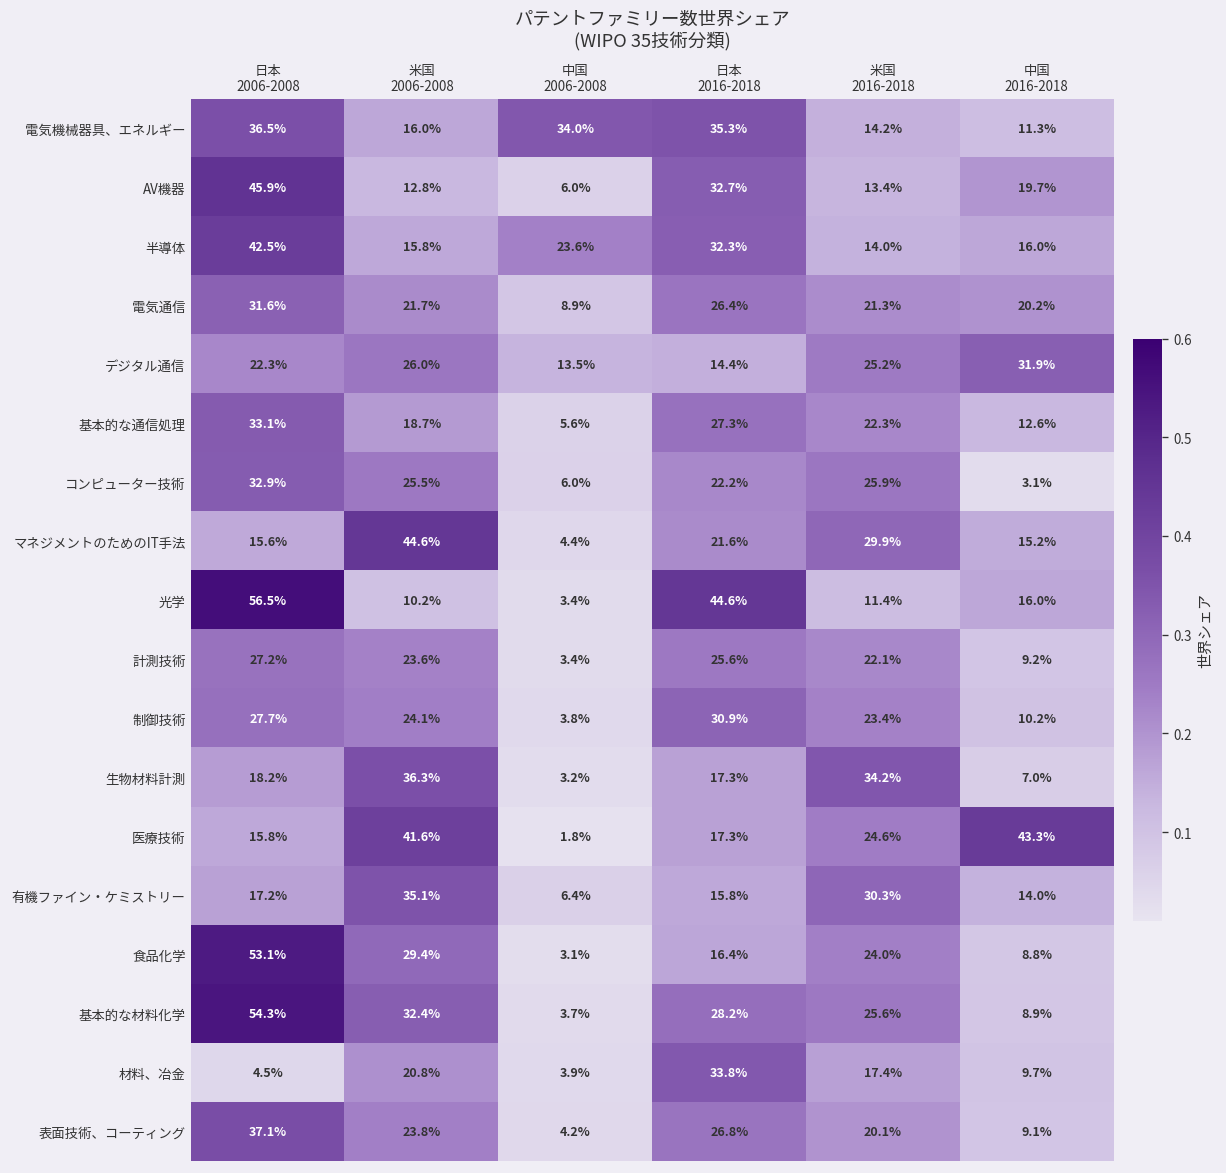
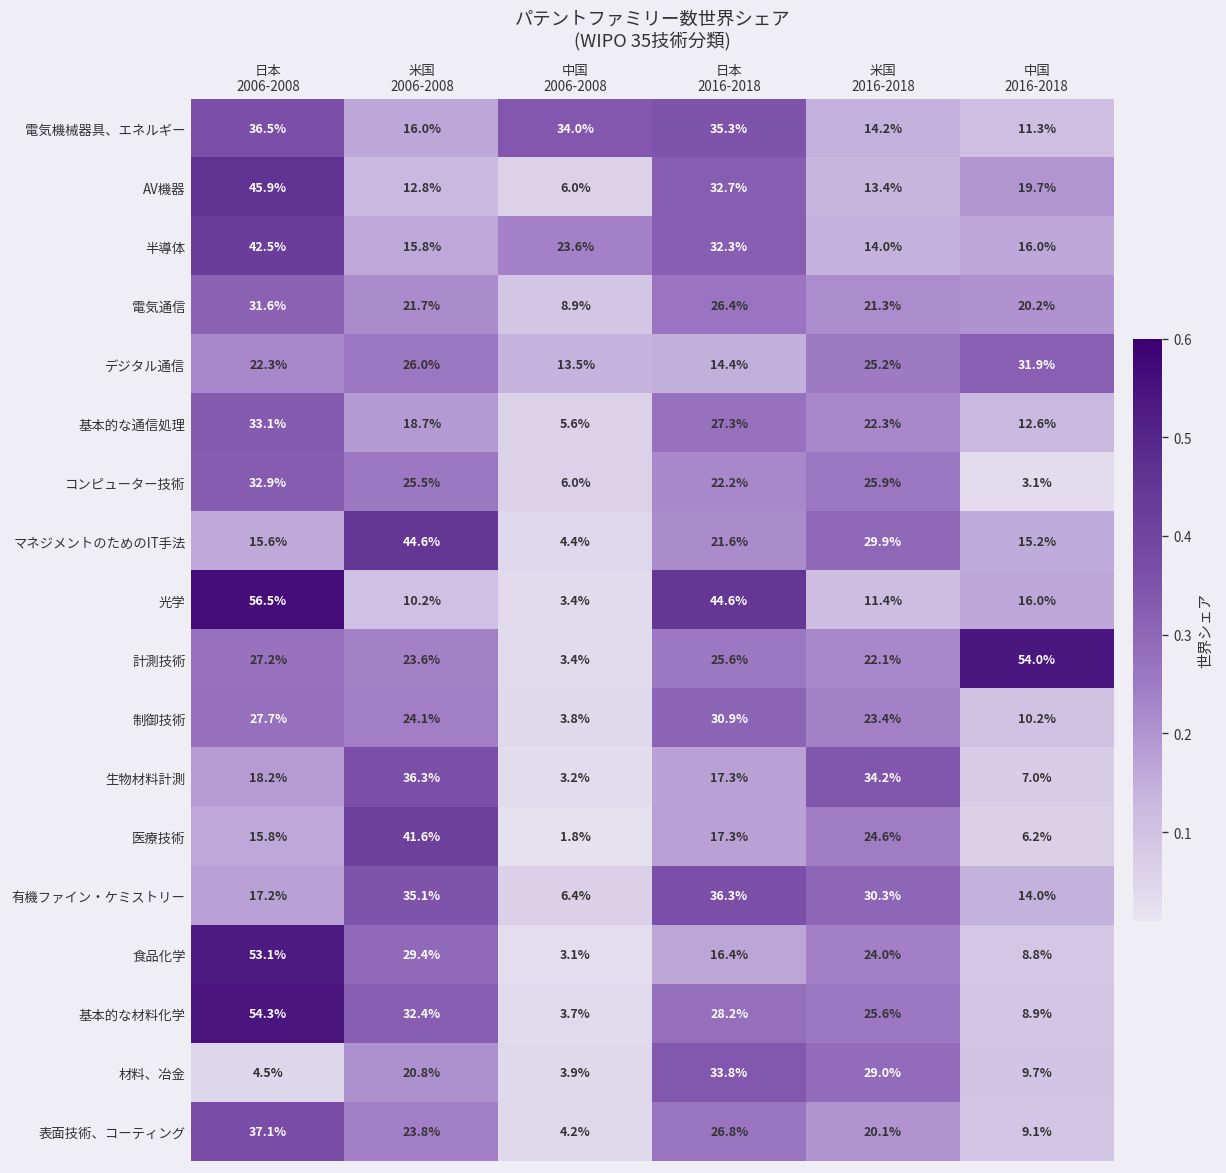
計測技術, 中国 2016-2018: 9.2% -> 54.0%
医療技術, 中国 2016-2018: 43.3% -> 6.2%
有機ファイン・ケミストリー, 日本 2016-2018: 15.8% -> 36.3%
材料、冶金, 米国 2016-2018: 17.4% -> 29.0%
